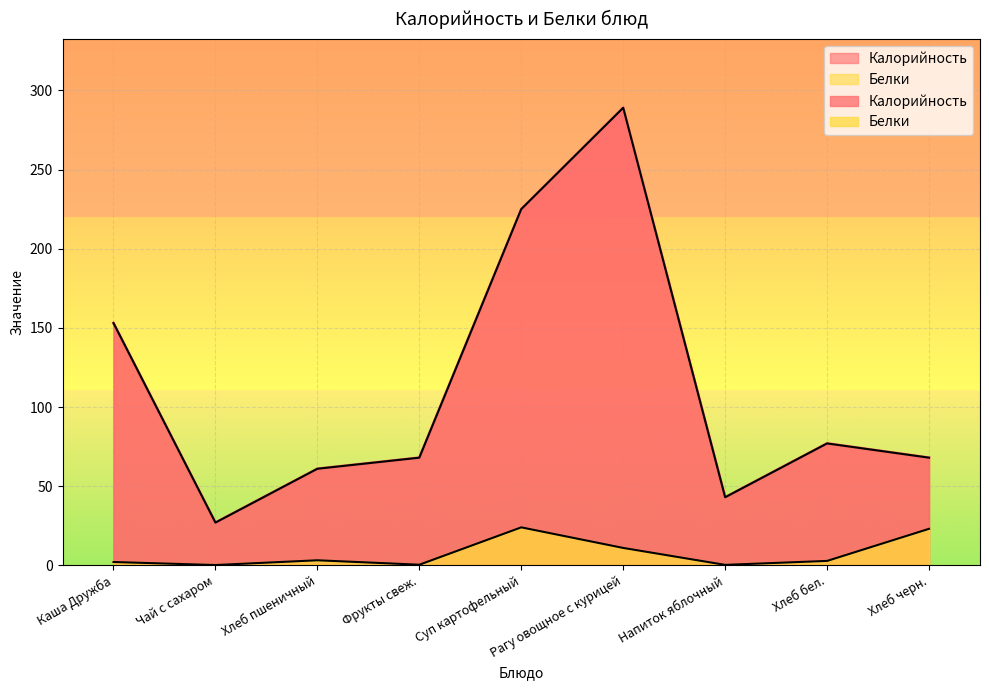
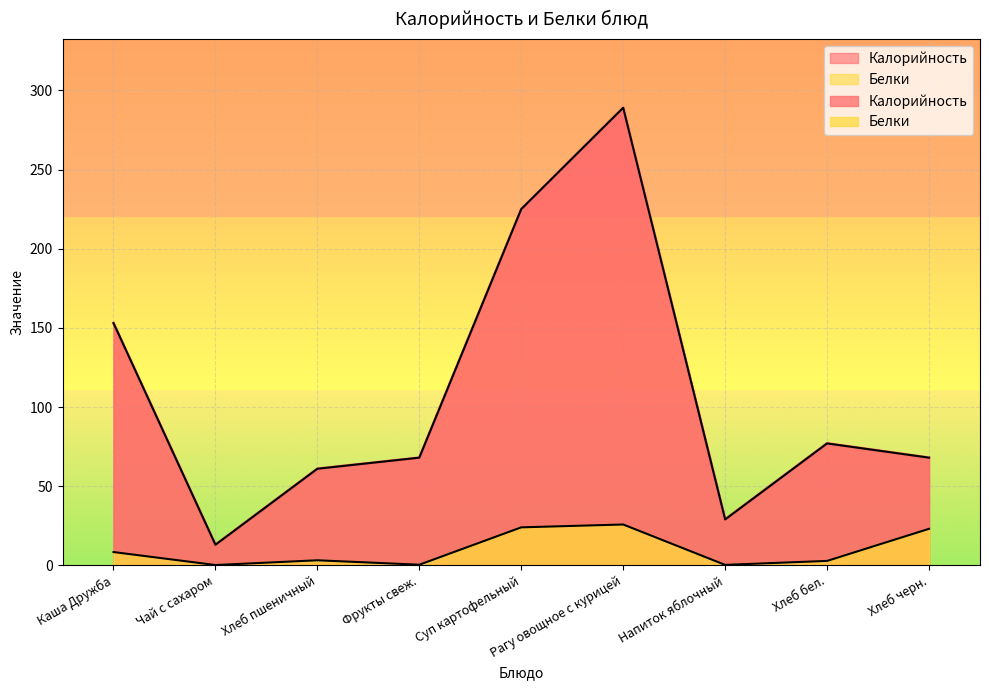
Белки, Каша Дружба: 2 -> 8
Калорийность, Чай с сахаром: 27 -> 13
Белки, Рагу овощное с курицей: 11 -> 26
Калорийность, Напиток яблочный: 43 -> 29
